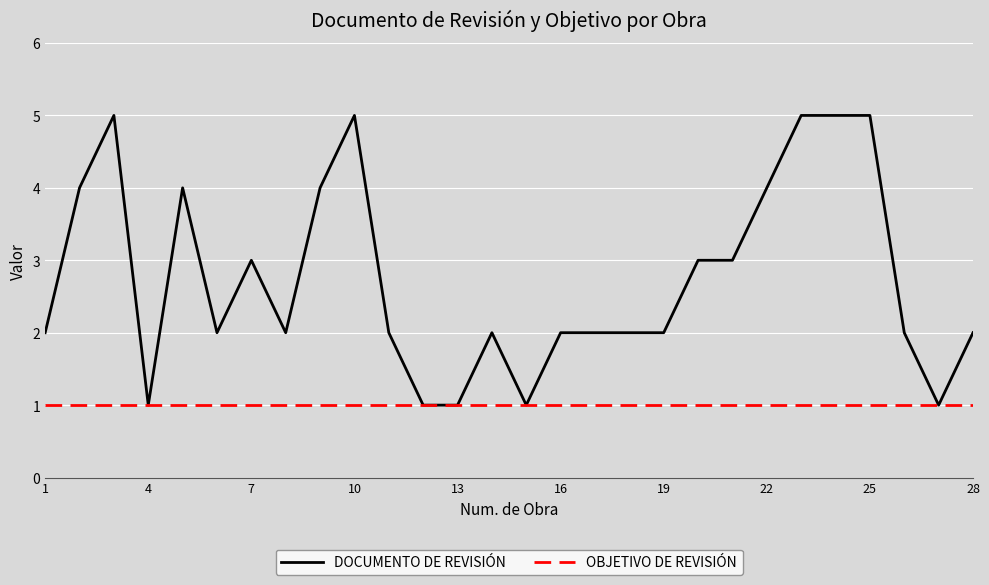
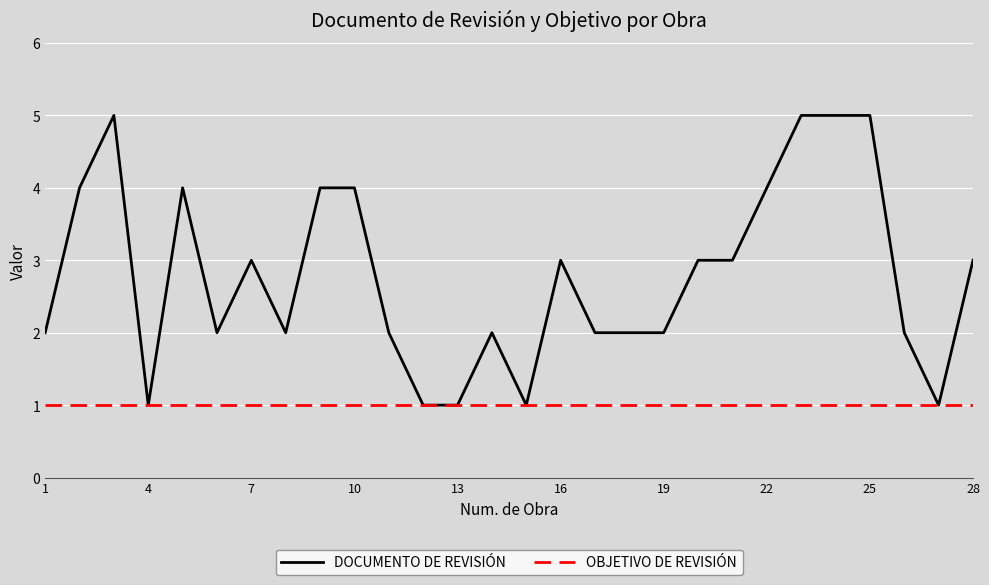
DOCUMENTO DE REVISIÓN, 10: 5 -> 4
DOCUMENTO DE REVISIÓN, 16: 2 -> 3
DOCUMENTO DE REVISIÓN, 28: 2 -> 3
